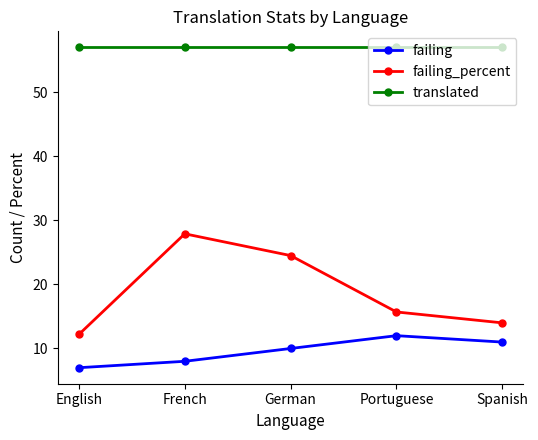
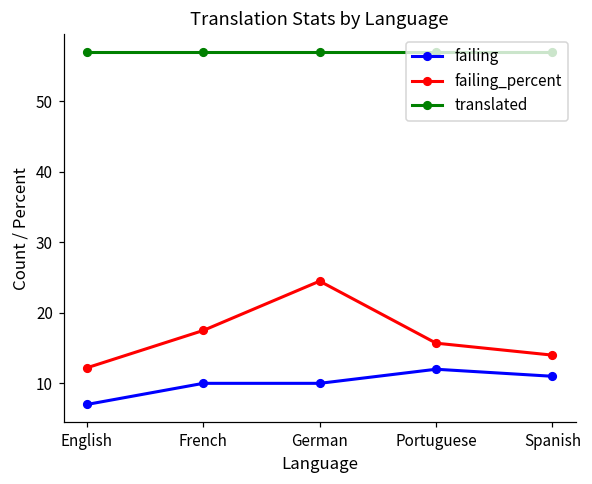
failing, French: 8 -> 10
failing_percent, French: 28 -> 18
